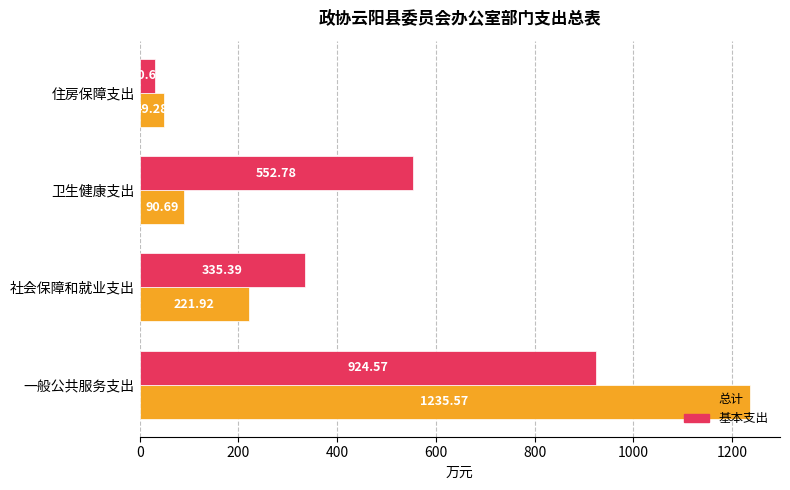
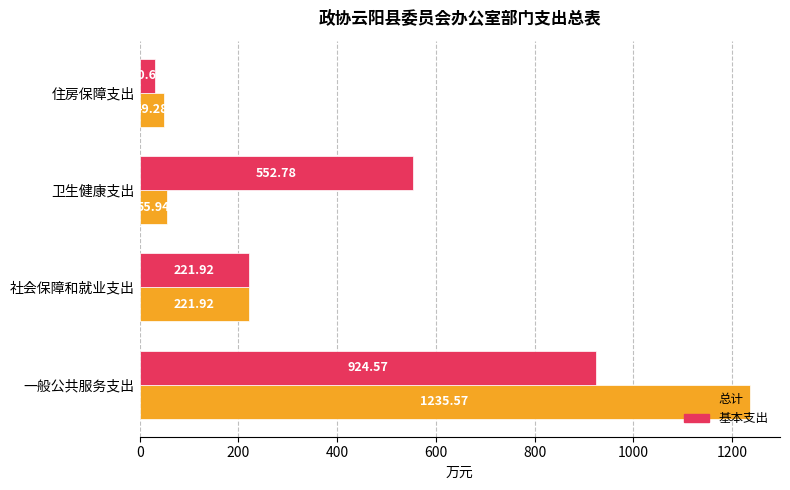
总计, 卫生健康支出: 90.69 -> 55.94
基本支出, 社会保障和就业支出: 335.39 -> 221.92
